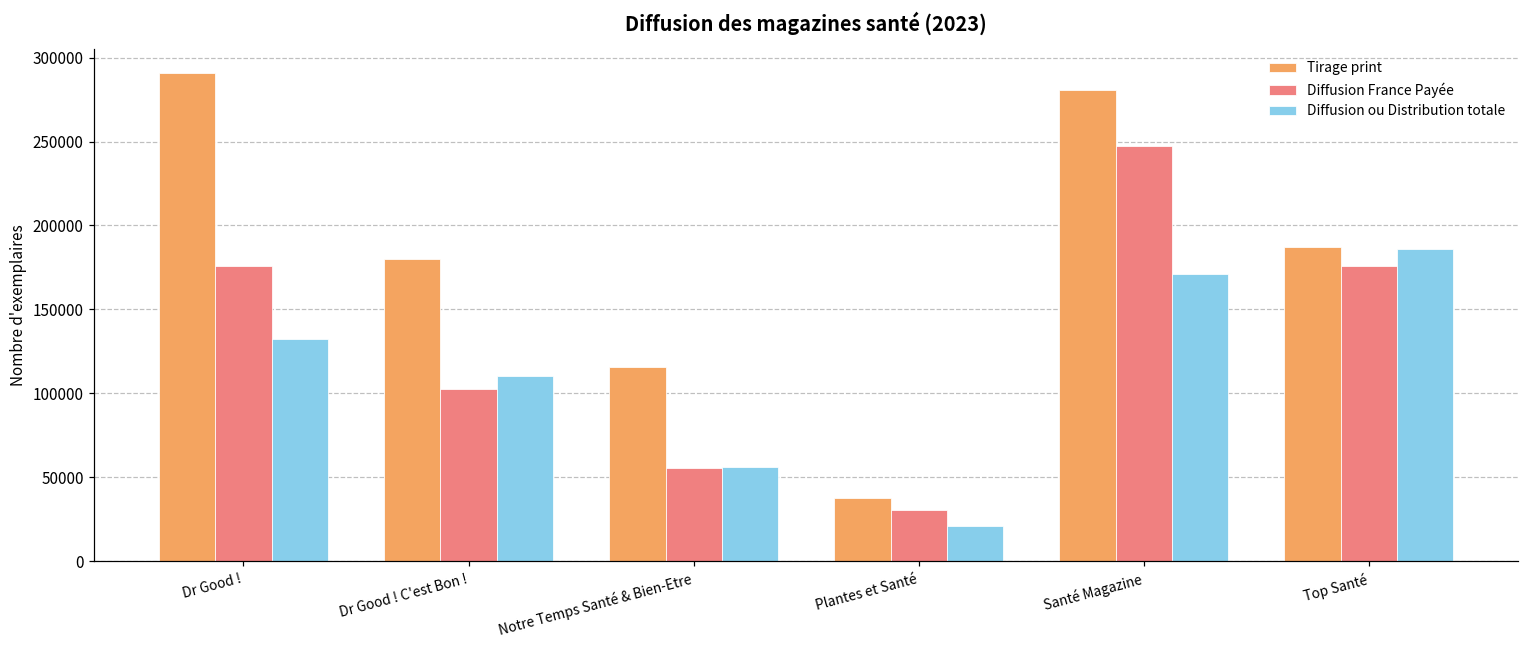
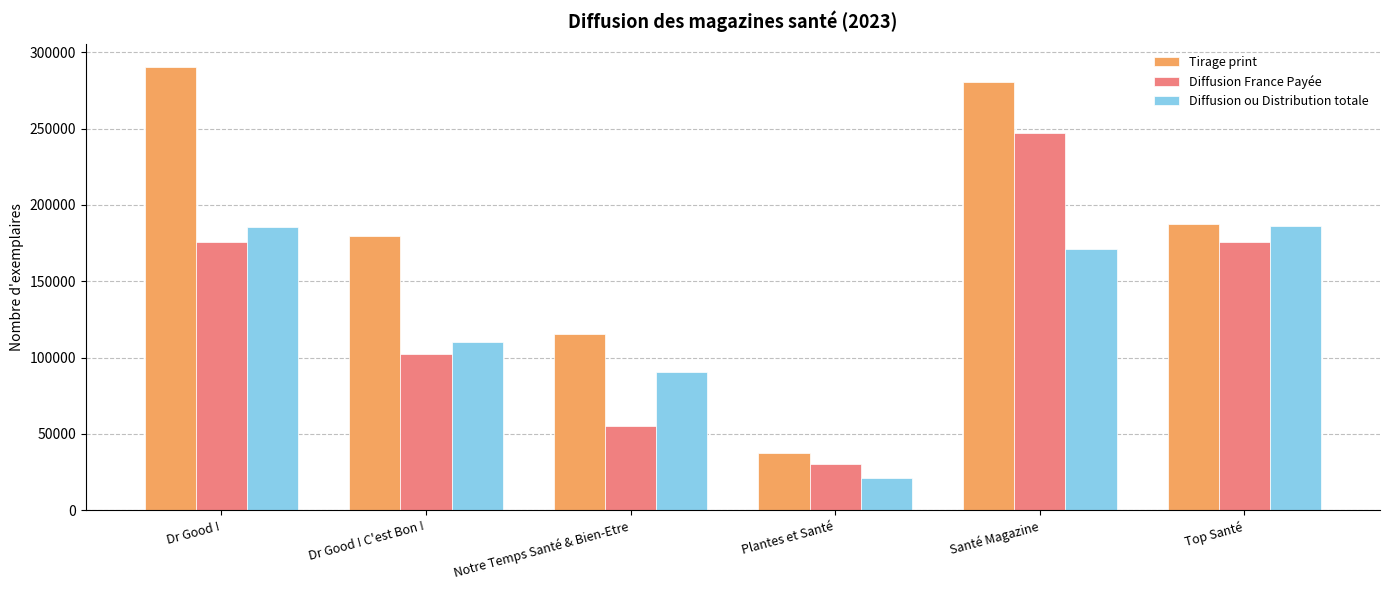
Diffusion ou Distribution totale, Dr Good !: 132000 -> 185000
Diffusion ou Distribution totale, Notre Temps Santé & Bien-Etre: 56000 -> 91000
